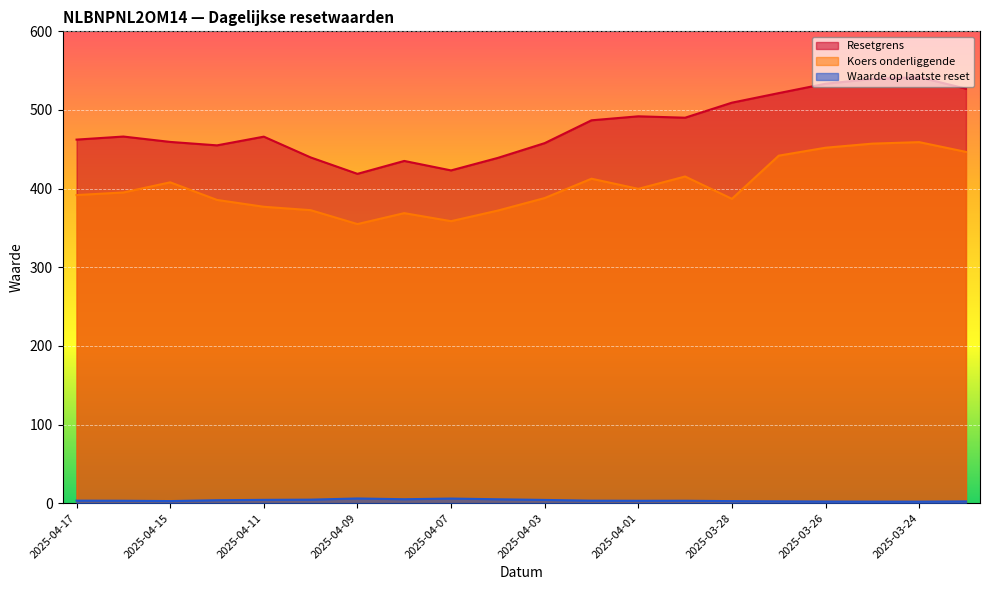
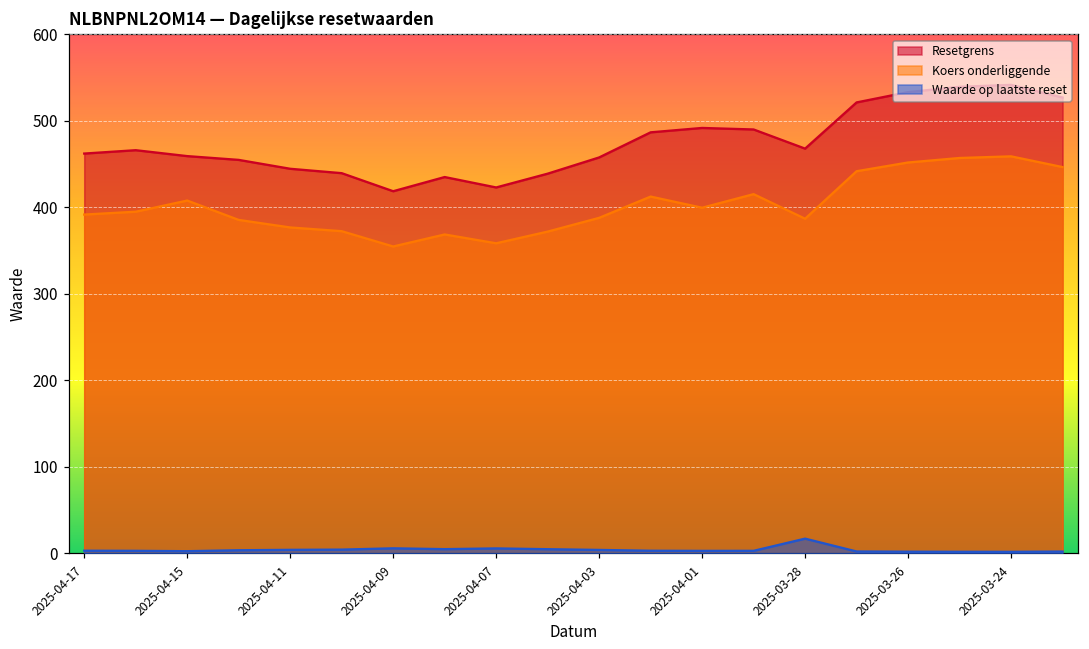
Resetgrens, 2025-04-11: 470 -> 440
Resetgrens, 2025-03-28: 510 -> 470
Waarde op laatste reset, 2025-03-28: 0 -> 20
